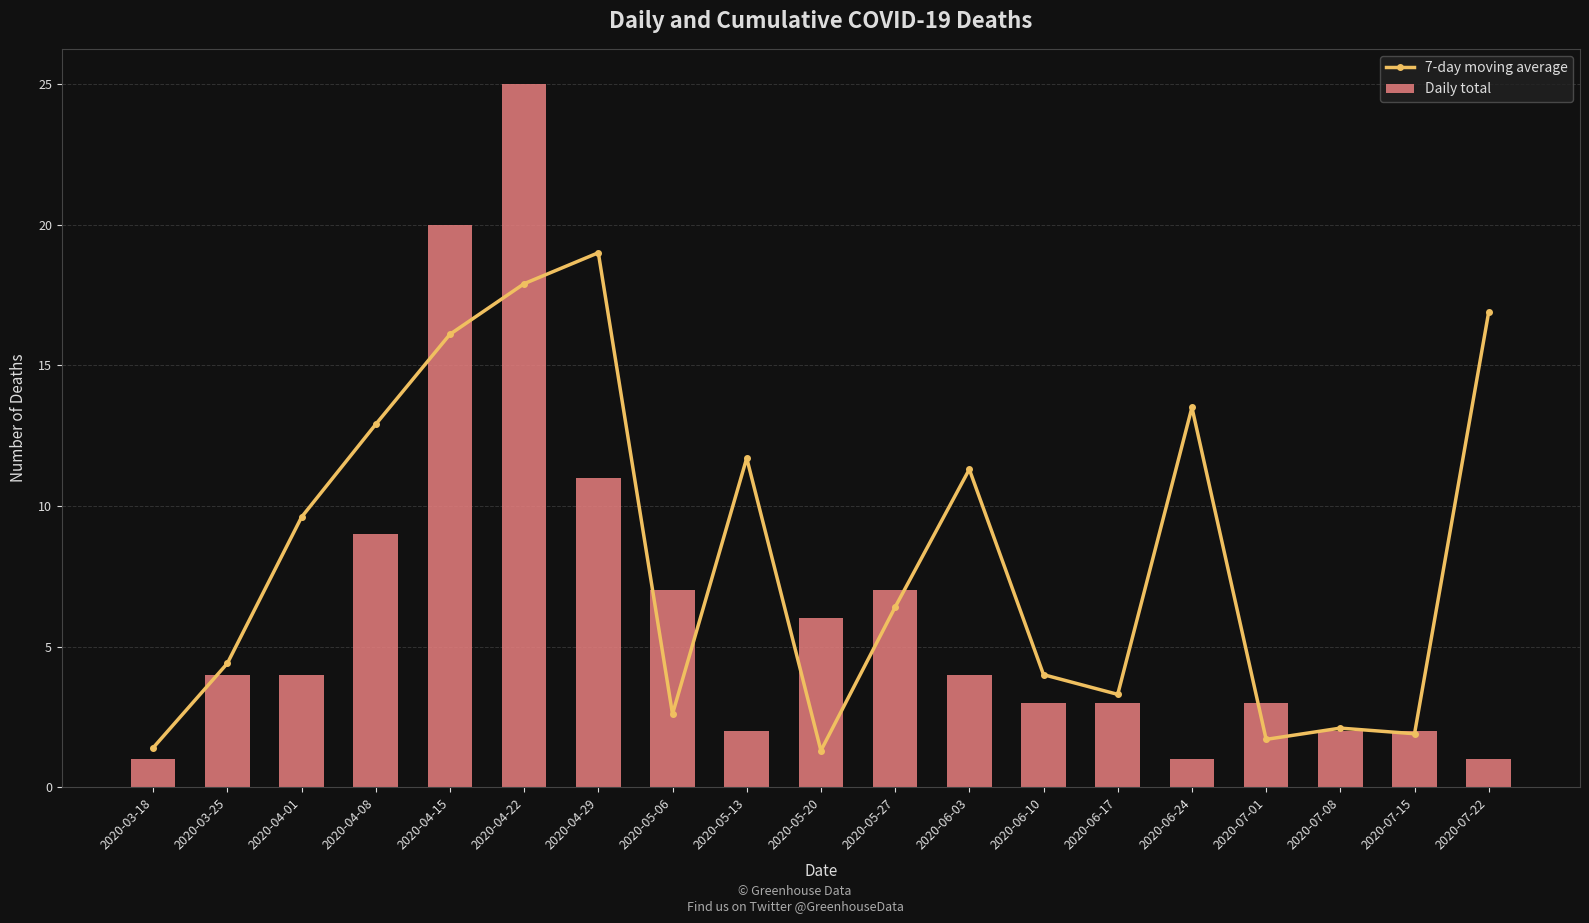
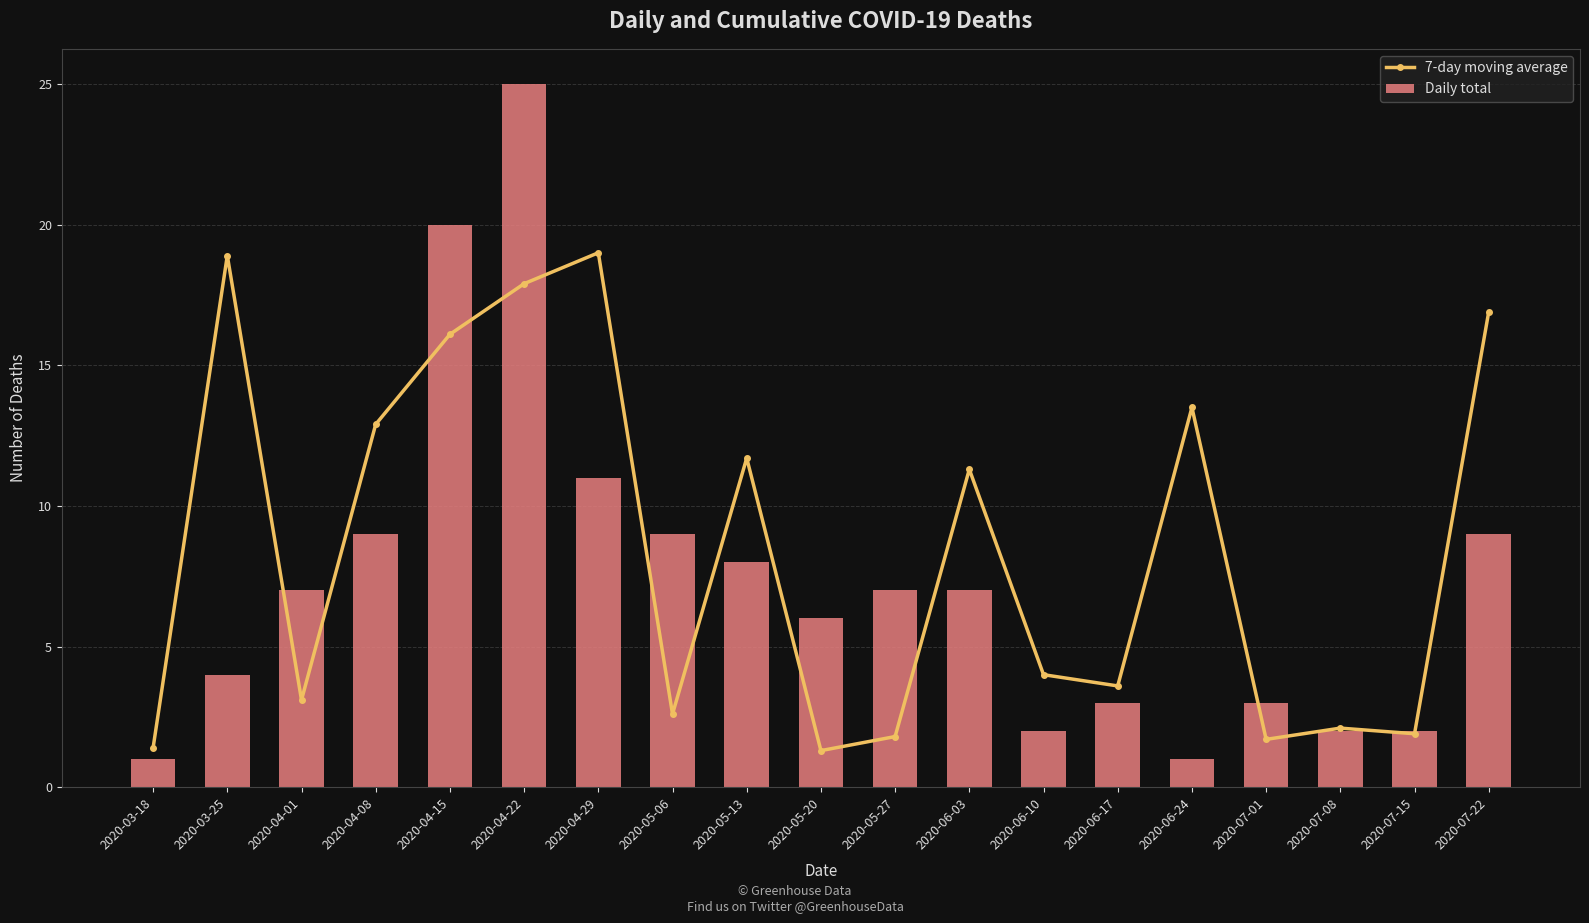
7-day moving average, 2020-03-25: 4.4 -> 18.9
7-day moving average, 2020-04-01: 9.6 -> 3.1
Daily total, 2020-04-01: 4 -> 7
Daily total, 2020-05-06: 7 -> 9
Daily total, 2020-05-13: 2 -> 8
7-day moving average, 2020-05-27: 6.4 -> 1.8
Daily total, 2020-06-03: 4 -> 7
Daily total, 2020-06-10: 3 -> 2
7-day moving average, 2020-06-17: 3.3 -> 3.6
Daily total, 2020-07-22: 1 -> 9
